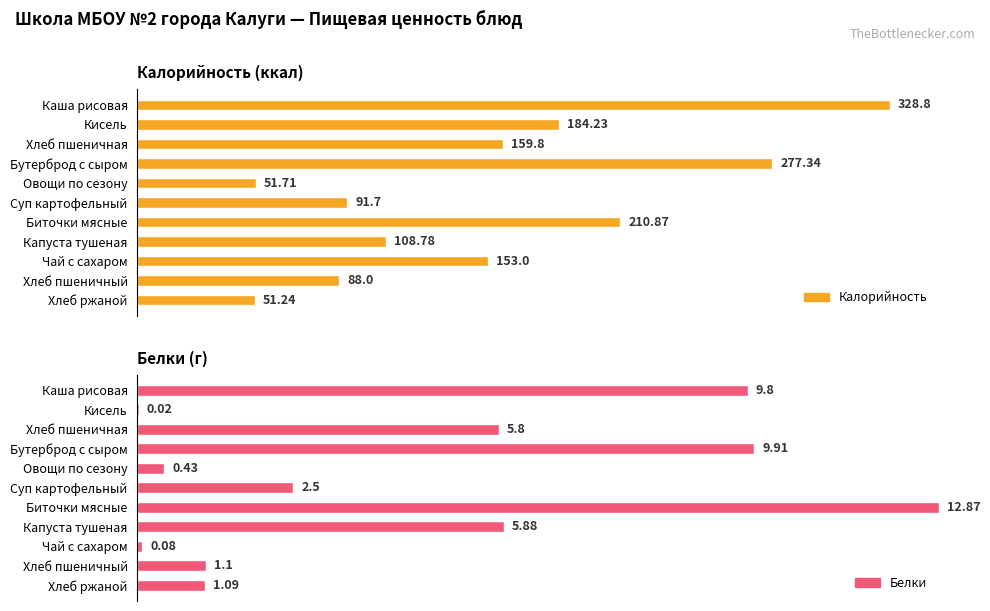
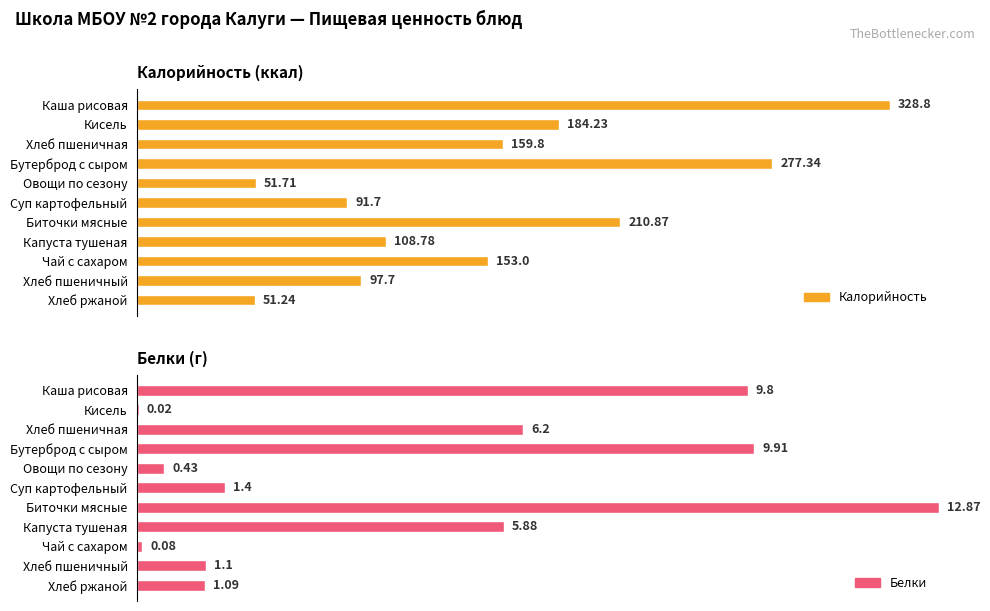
Калорийность (ккал), Хлеб пшеничный: 88.0 -> 97.7
Белки (г), Хлеб пшеничная: 5.8 -> 6.2
Белки (г), Суп картофельный: 2.5 -> 1.4
